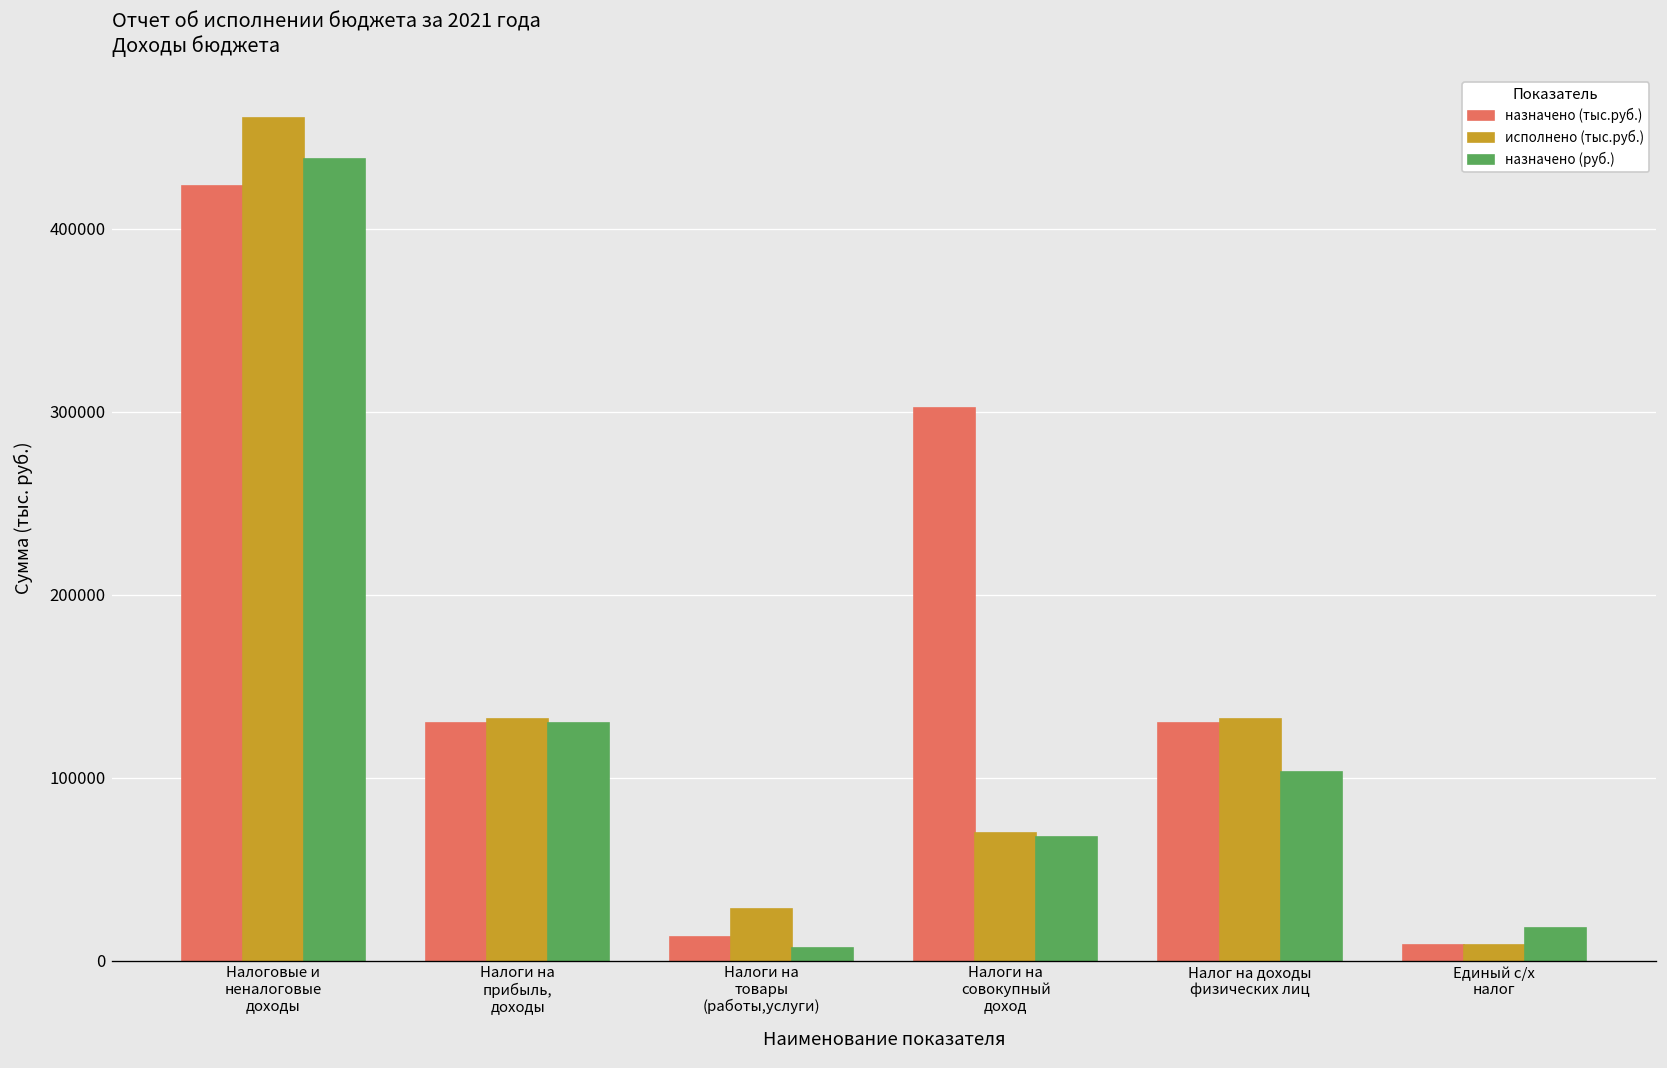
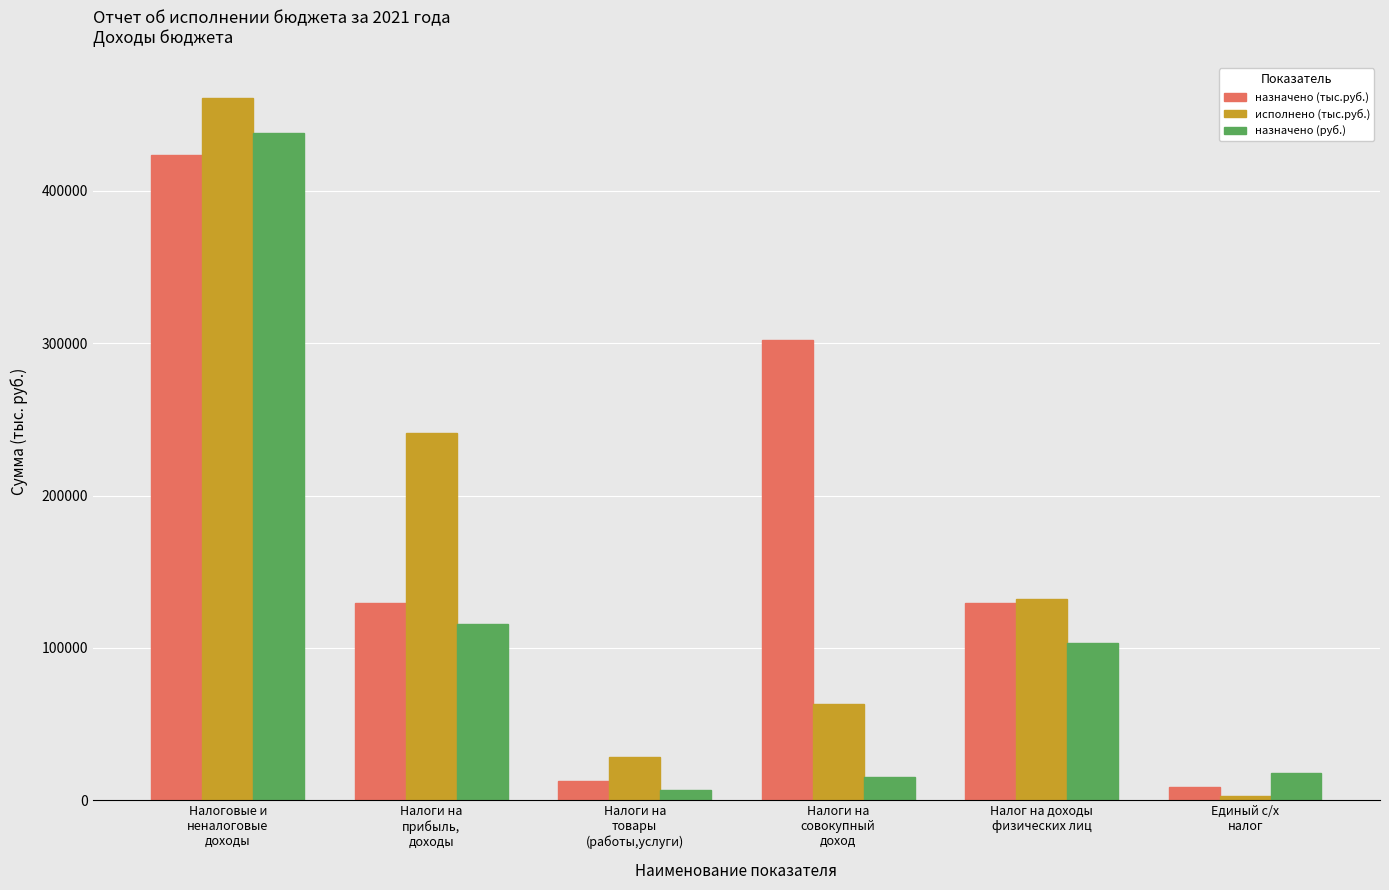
исполнено (тыс.руб.), Налоги на прибыль, доходы: 132000 -> 241000
назначено (руб.), Налоги на прибыль, доходы: 130000 -> 116000
исполнено (тыс.руб.), Налоги на совокупный доход: 70000 -> 63000
назначено (руб.), Налоги на совокупный доход: 67000 -> 16000
исполнено (тыс.руб.), Единый с/х налог: 8000 -> 3000
